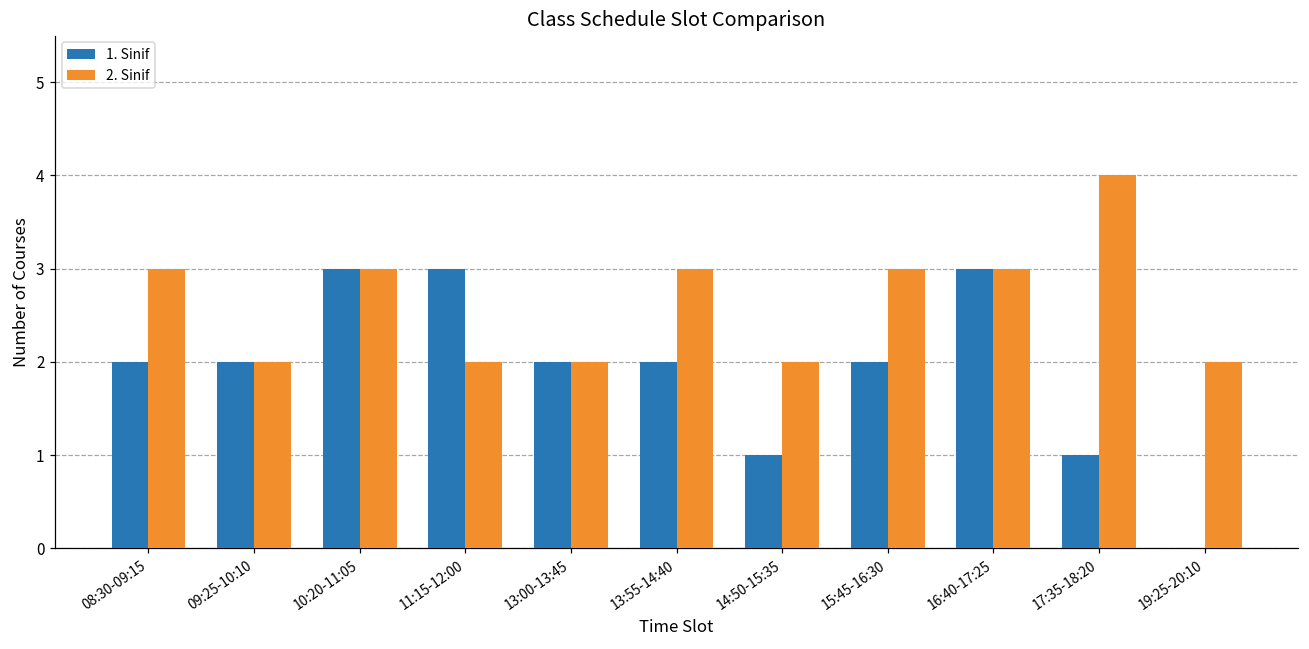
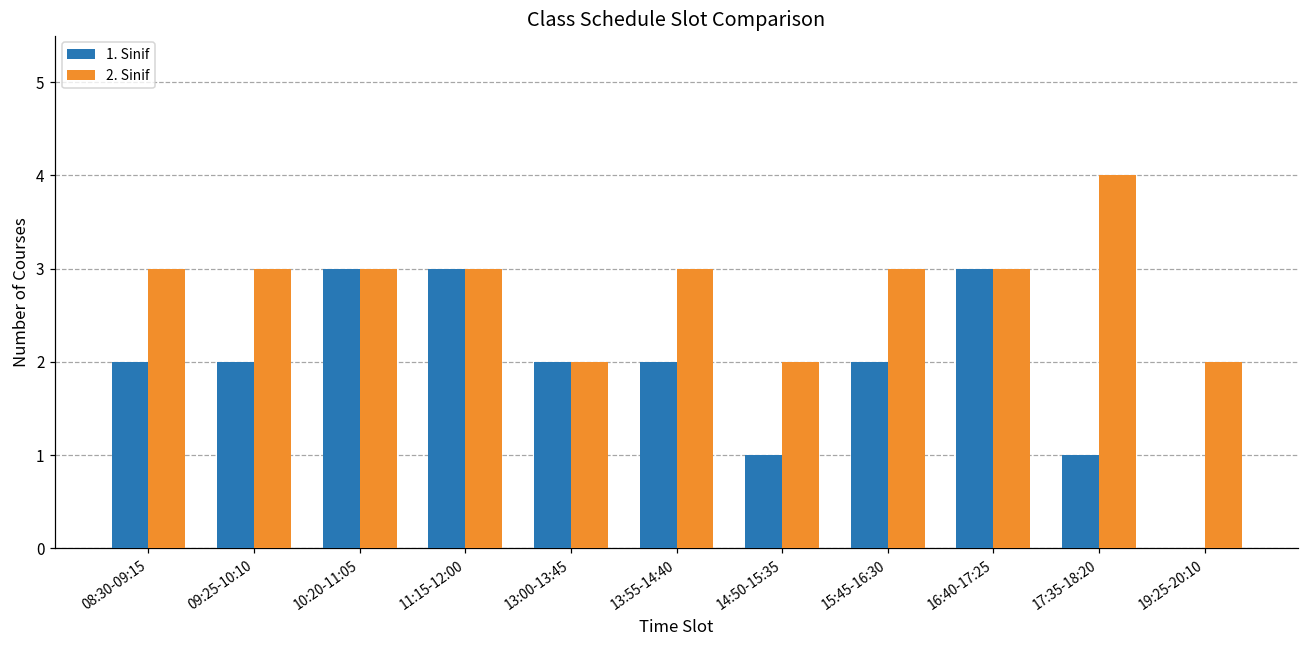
2. Sinif, 09:25-10:10: 2 -> 3
2. Sinif, 11:15-12:00: 2 -> 3
